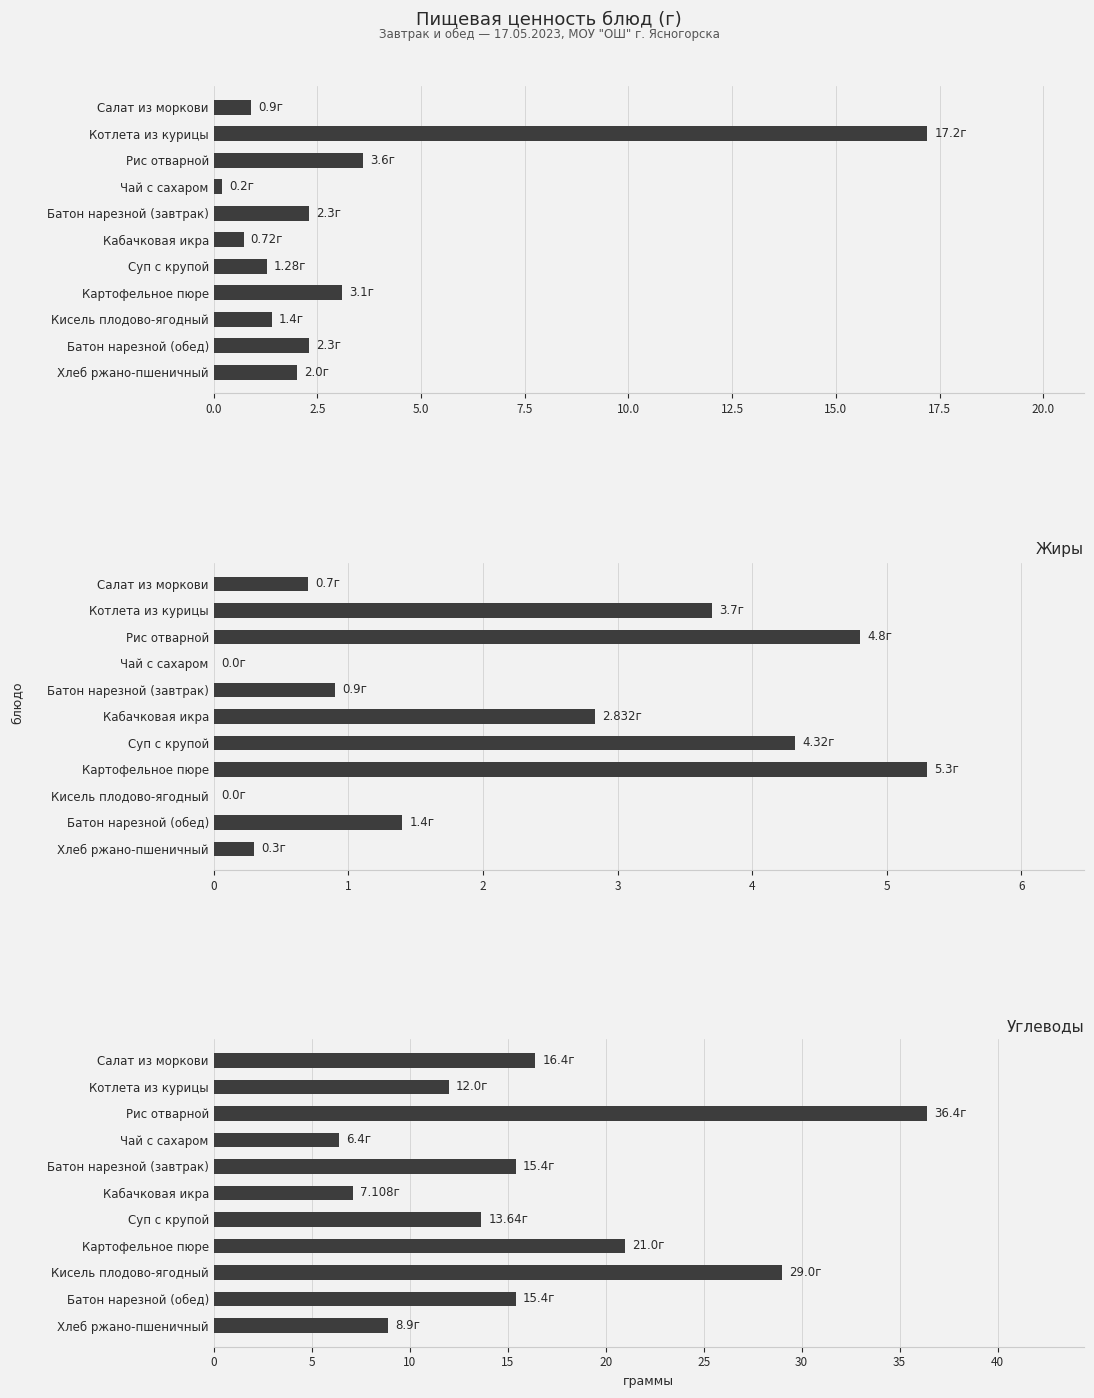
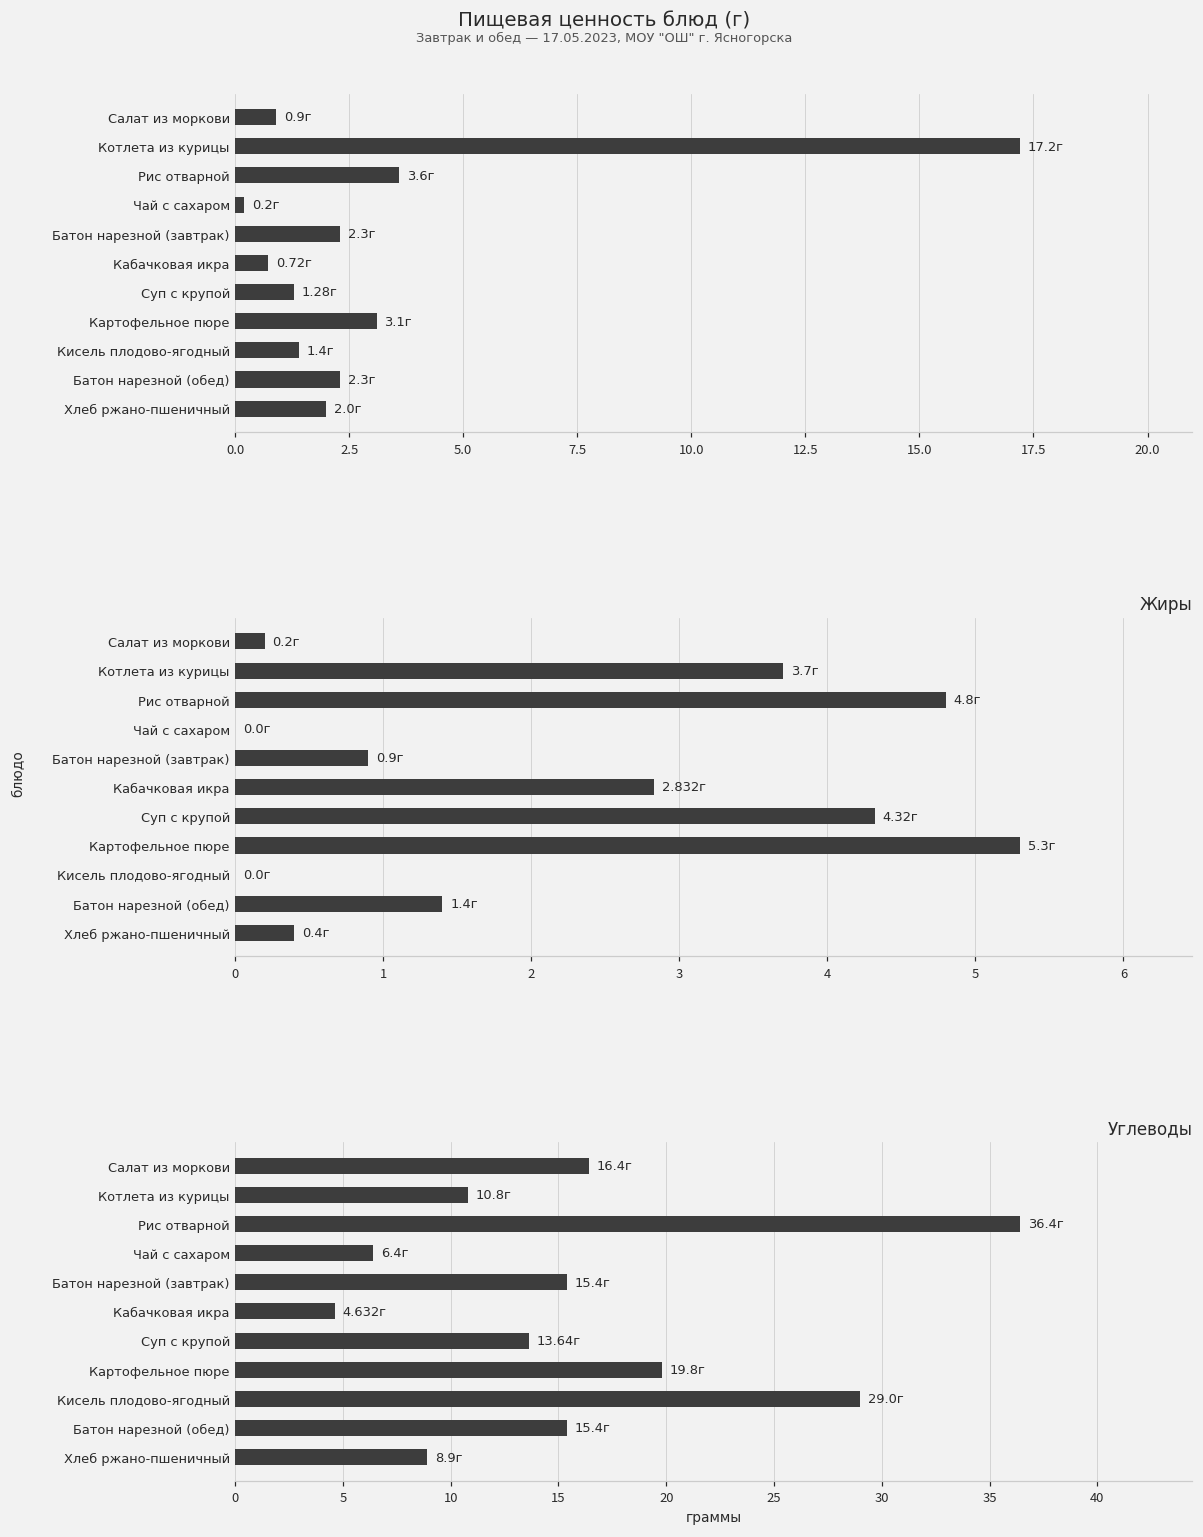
Жиры, Салат из моркови: 0.7г -> 0.2г
Жиры, Хлеб ржано-пшеничный: 0.3г -> 0.4г
Углеводы, Котлета из курицы: 12.0г -> 10.8г
Углеводы, Кабачковая икра: 7.108г -> 4.632г
Углеводы, Картофельное пюре: 21.0г -> 19.8г
